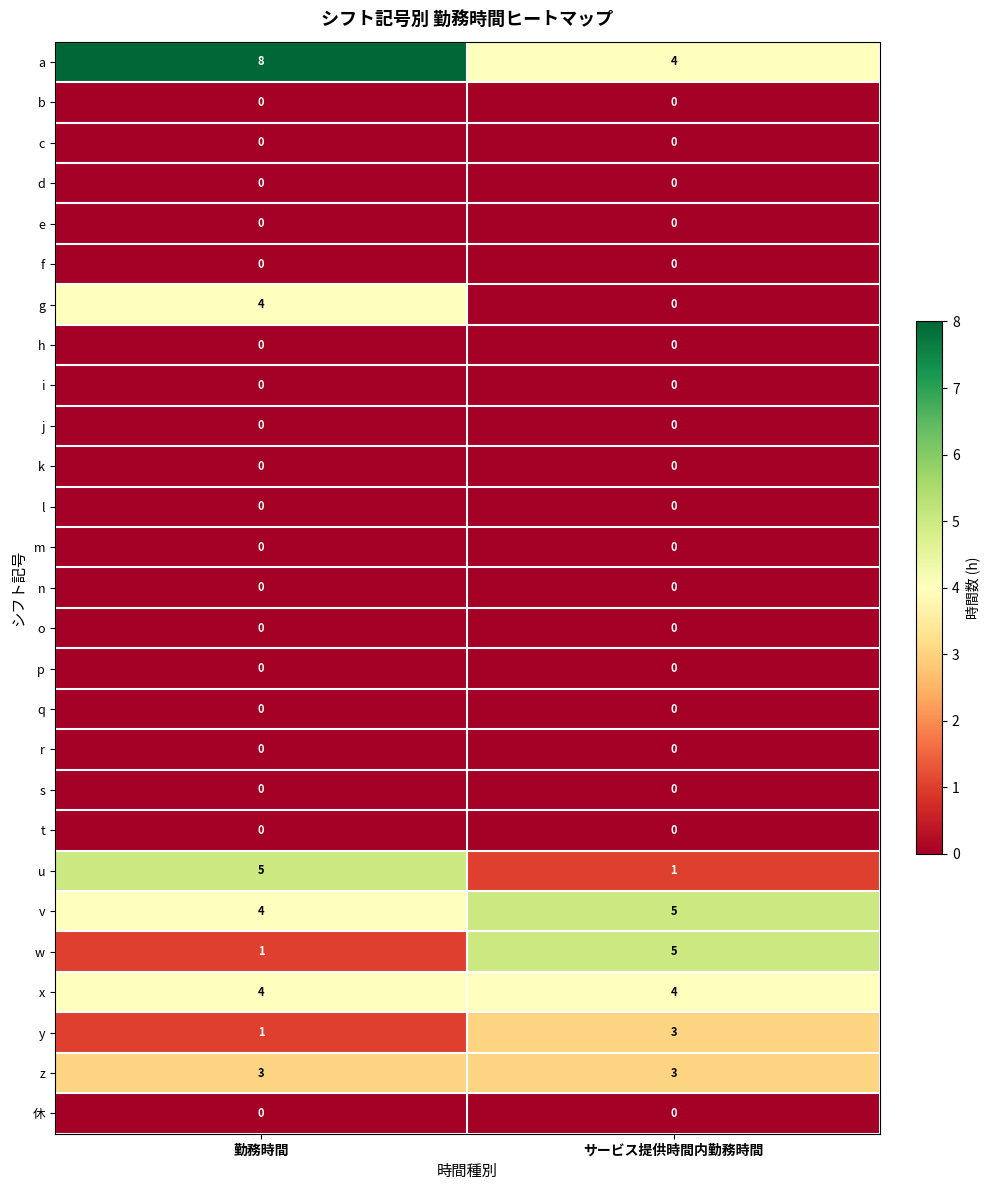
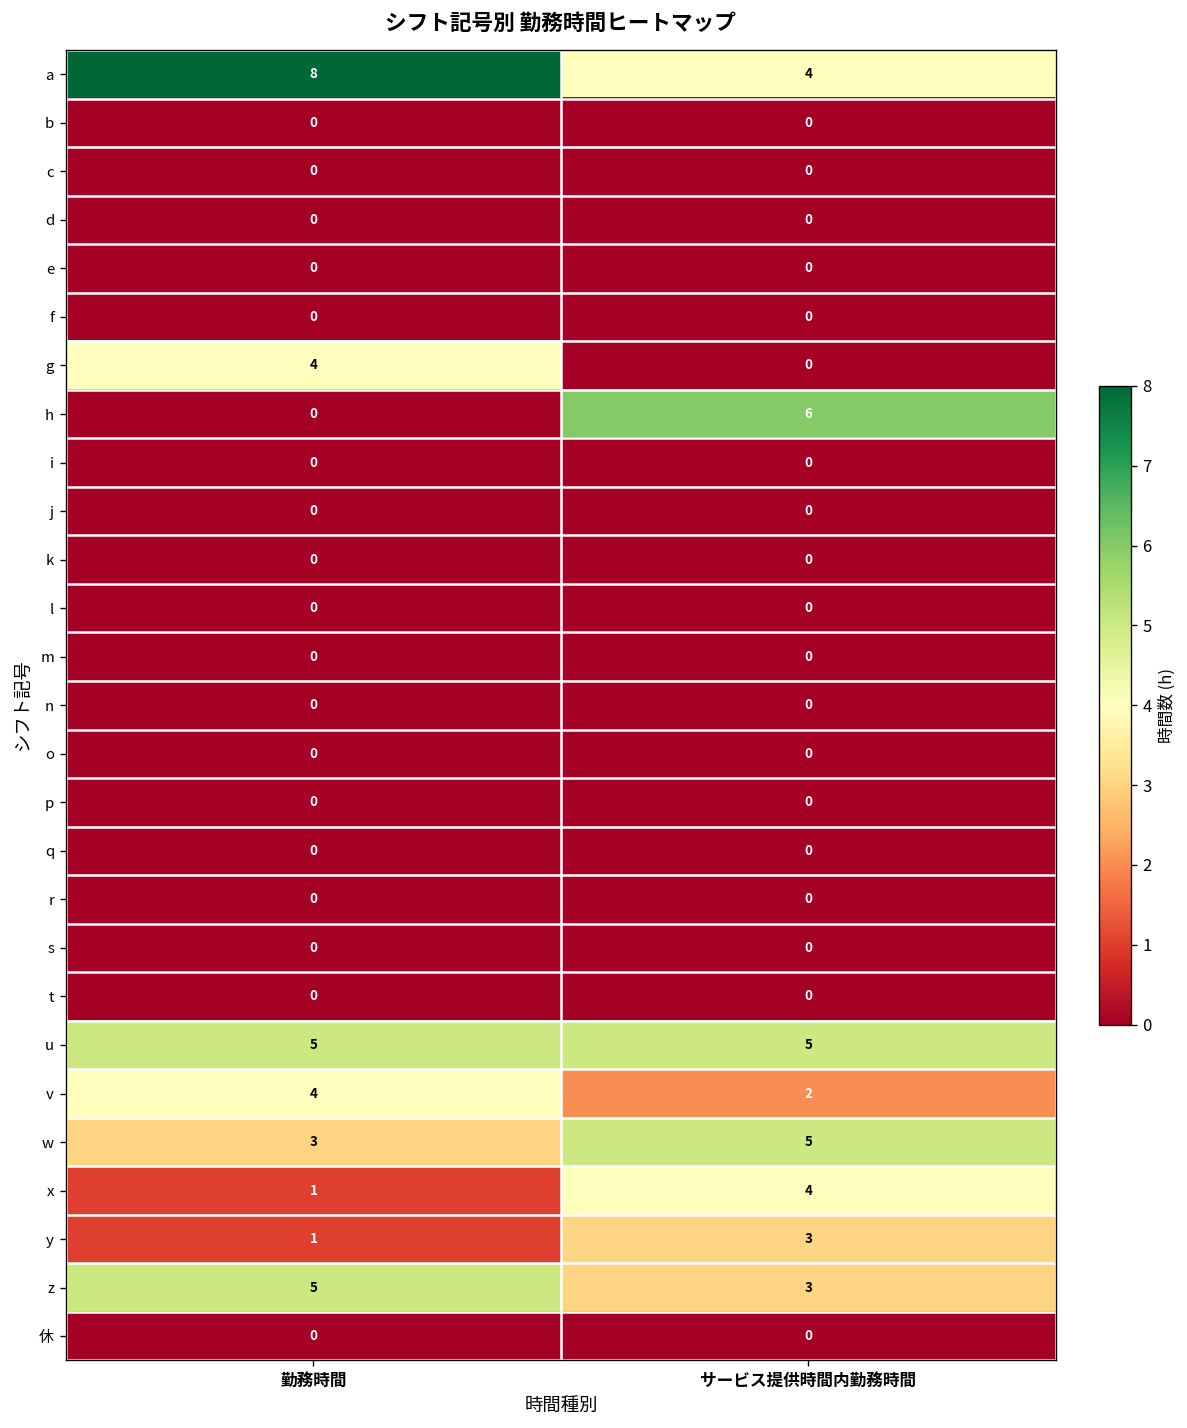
h, サービス提供時間内勤務時間: 0 -> 6
u, サービス提供時間内勤務時間: 1 -> 5
v, サービス提供時間内勤務時間: 5 -> 2
w, 勤務時間: 1 -> 3
x, 勤務時間: 4 -> 1
z, 勤務時間: 3 -> 5
